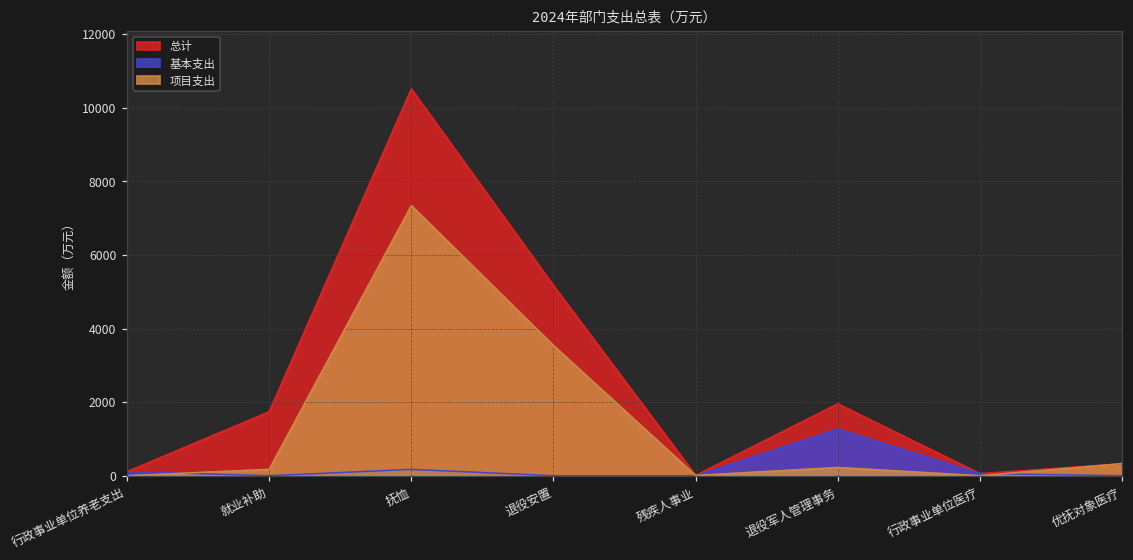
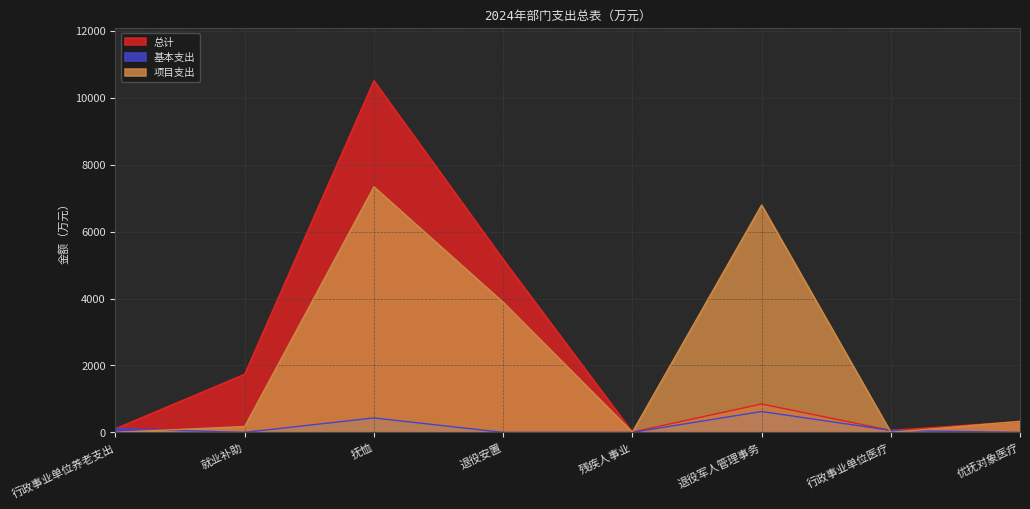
基本支出, 抚恤: 200 -> 400
项目支出, 退役安置: 3500 -> 3900
总计, 退役军人管理事务: 2000 -> 800
基本支出, 退役军人管理事务: 1300 -> 600
项目支出, 退役军人管理事务: 200 -> 6800
